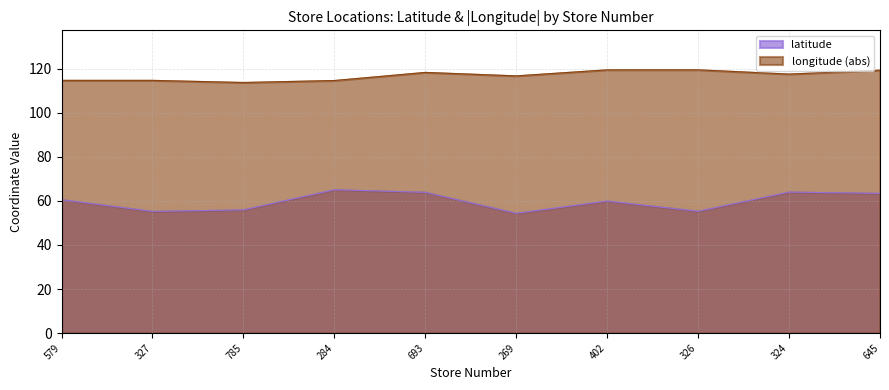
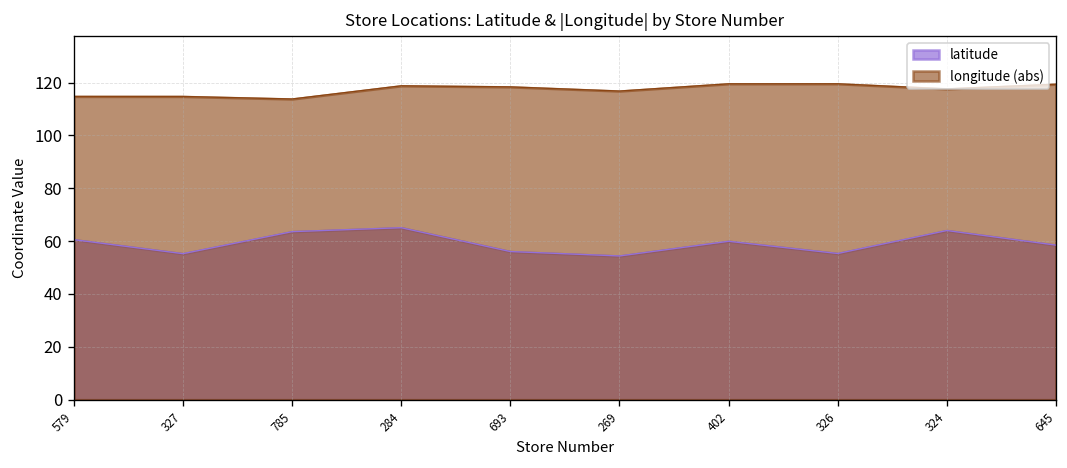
latitude, 785: 56 -> 64
longitude (abs), 284: 115 -> 119
latitude, 693: 64 -> 56
latitude, 645: 63 -> 58
